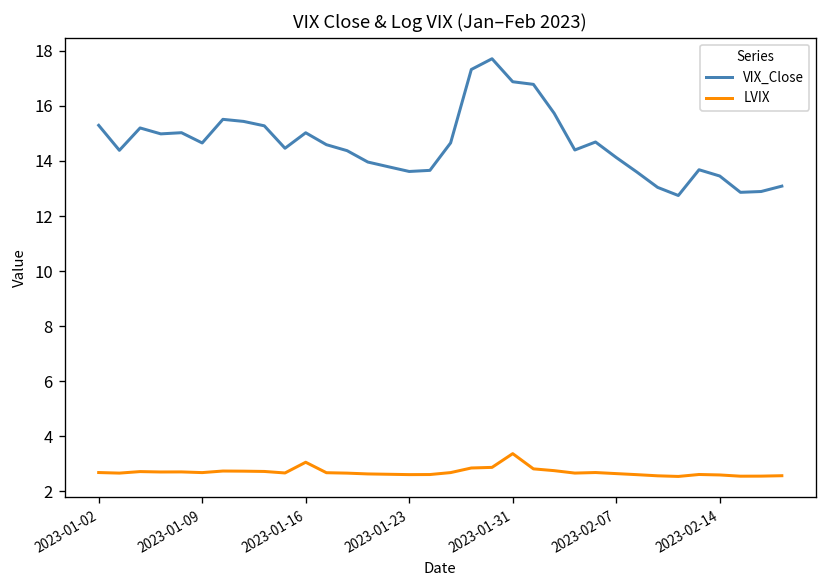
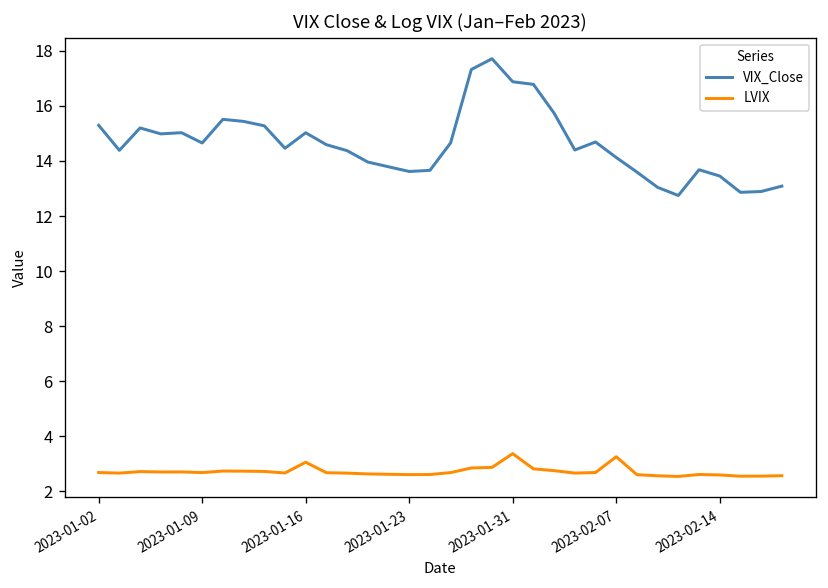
LVIX, 2023-02-07: 2.6 -> 3.3
